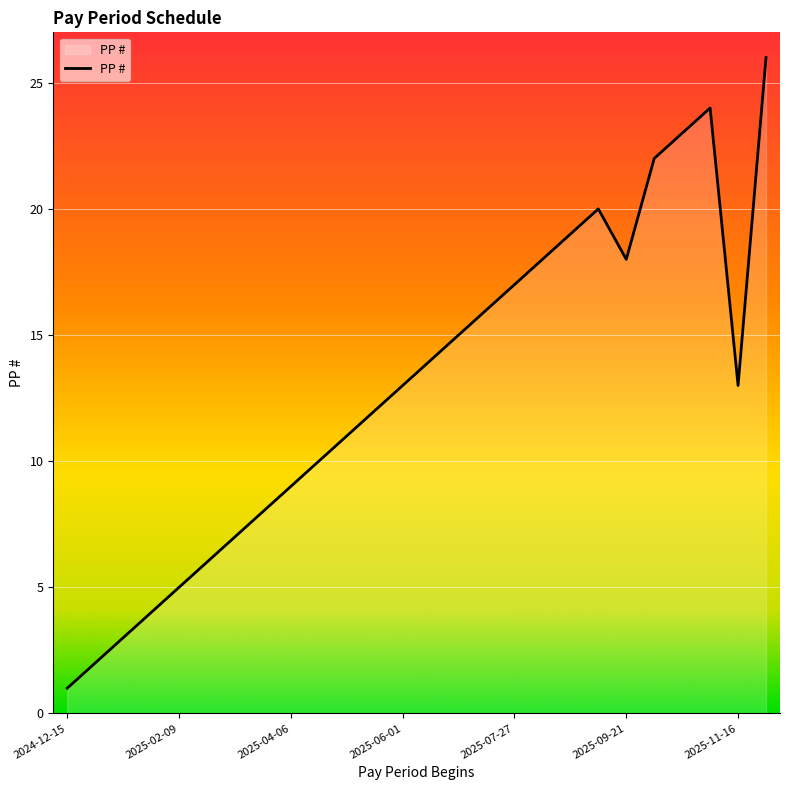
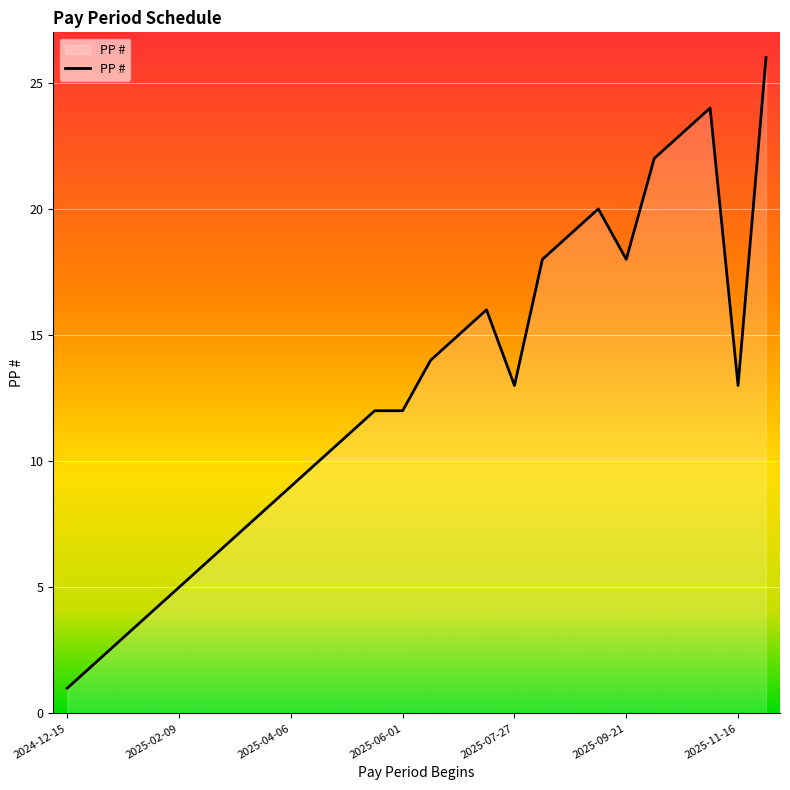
2025-06-01: 13 -> 12
2025-07-27: 17 -> 13
